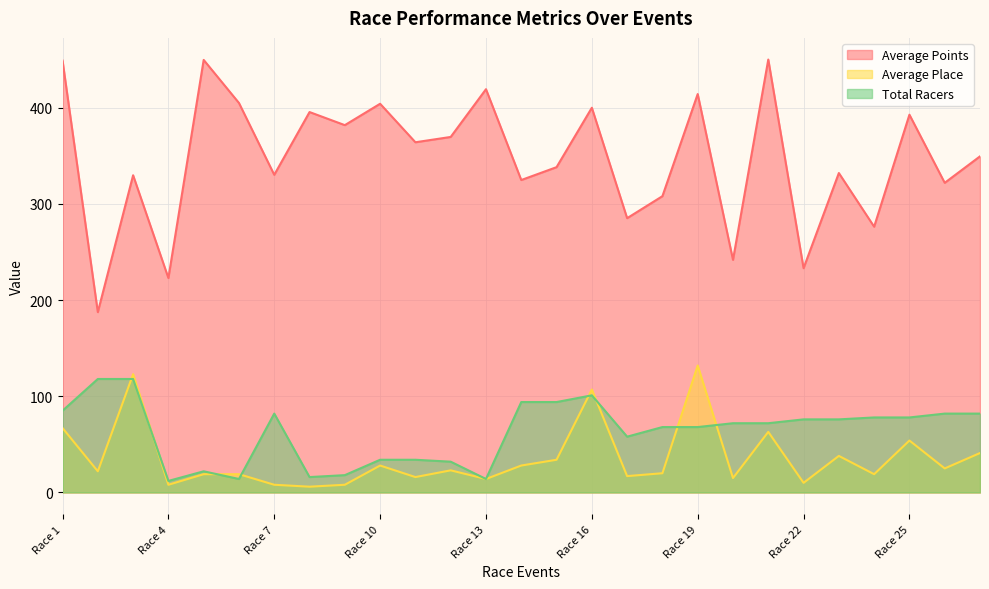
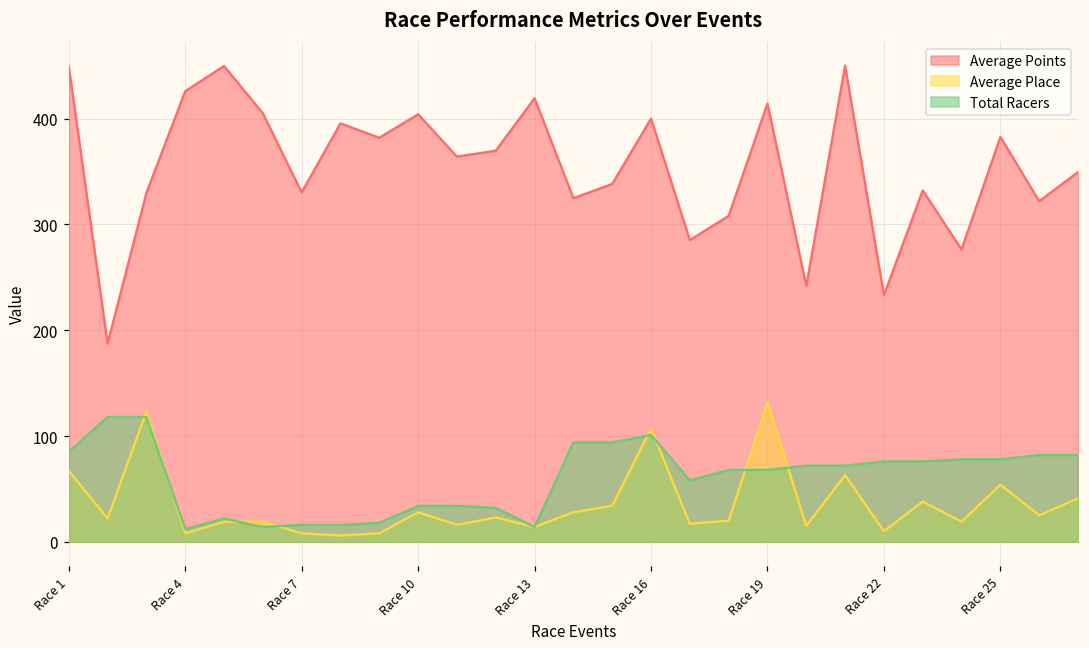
Average Points, Race 4: 220 -> 430
Total Racers, Race 7: 80 -> 20
Average Points, Race 25: 390 -> 380
